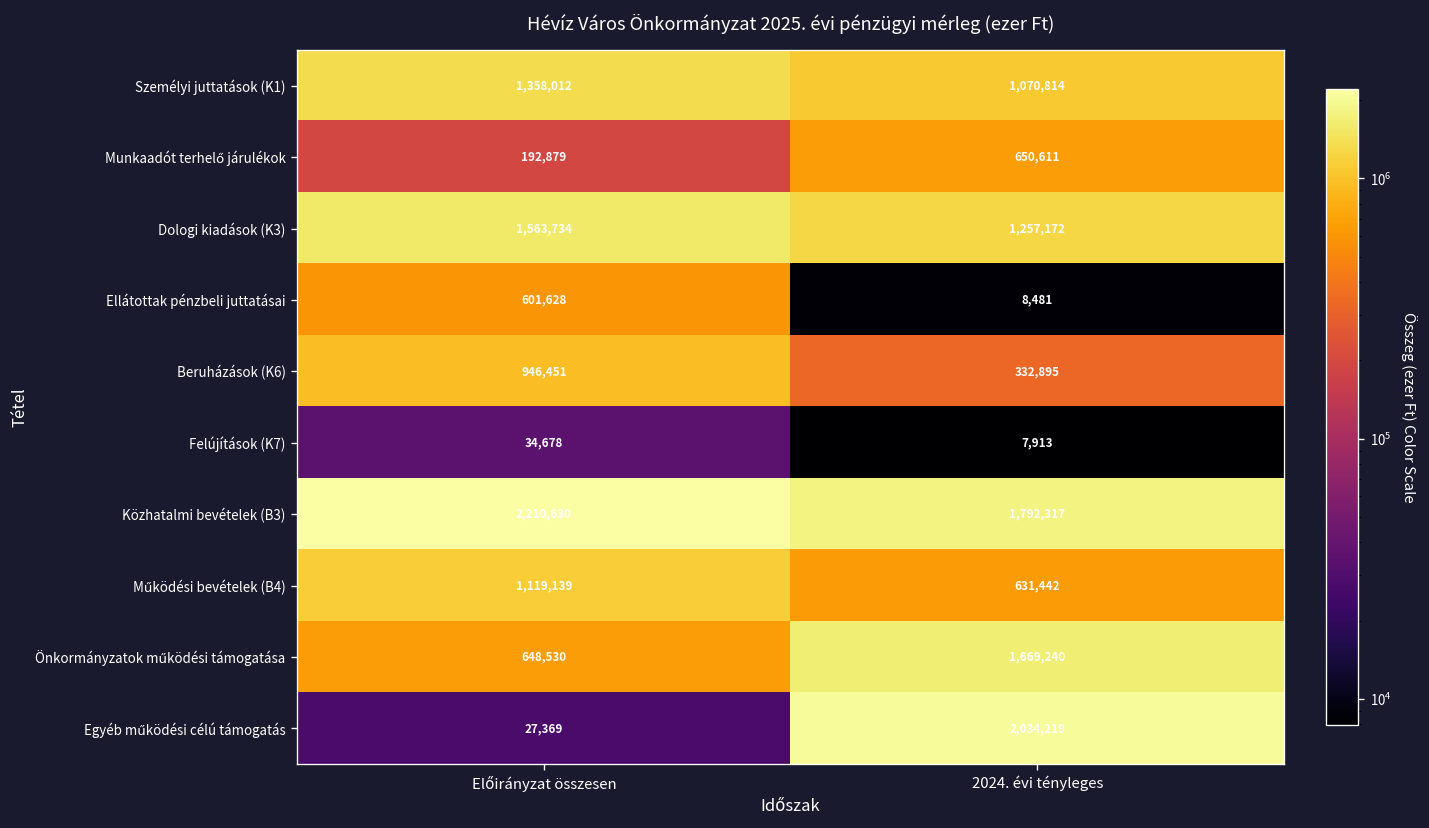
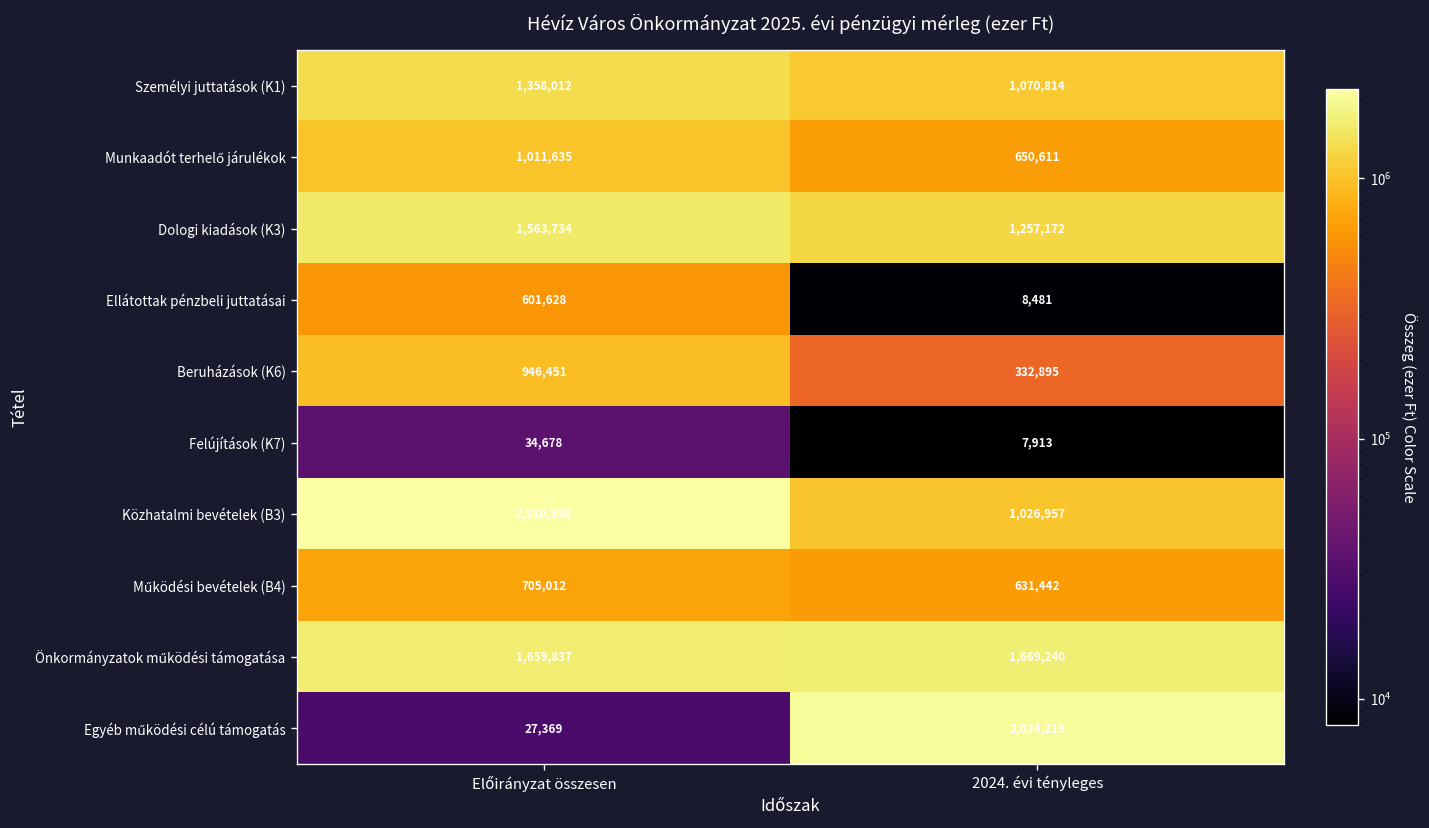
Munkaadót terhelő járulékok, Előirányzat összesen: 192,879 -> 1,011,635
Közhatalmi bevételek (B3), 2024. évi tényleges: 1,792,317 -> 1,026,957
Működési bevételek (B4), Előirányzat összesen: 1,119,139 -> 705,012
Önkormányzatok működési támogatása, Előirányzat összesen: 648,530 -> 1,659,837
